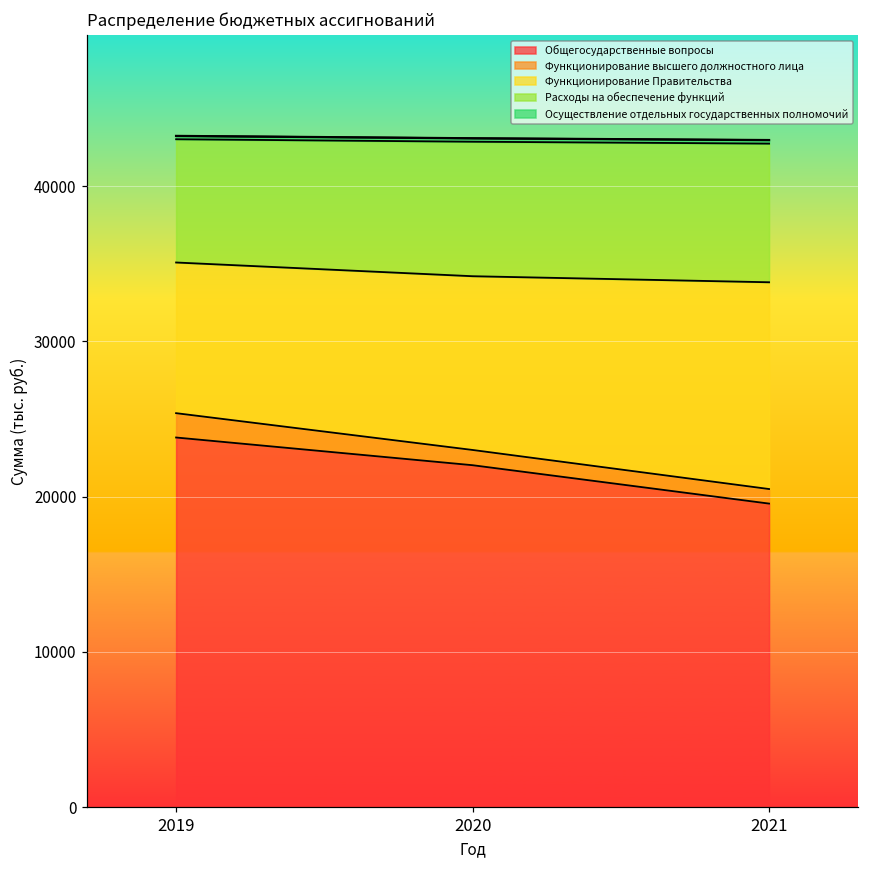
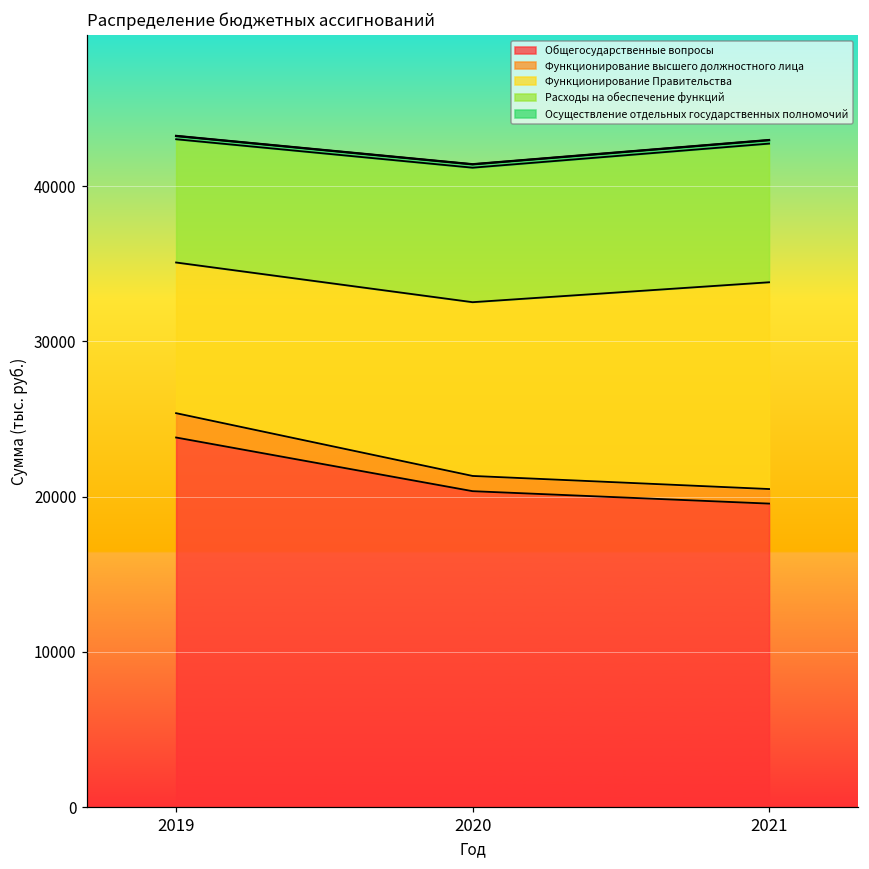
Общегосударственные вопросы, 2020: 22000 -> 20400
